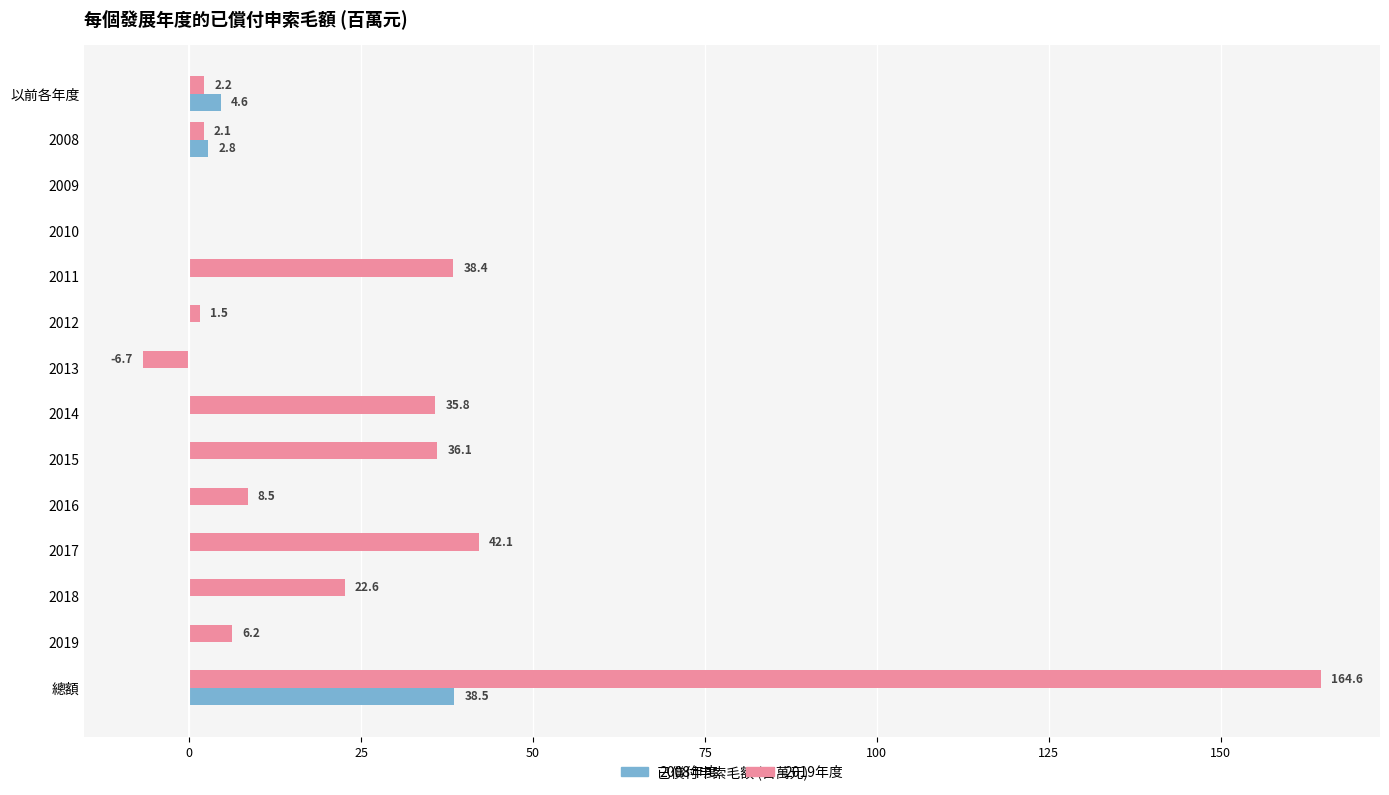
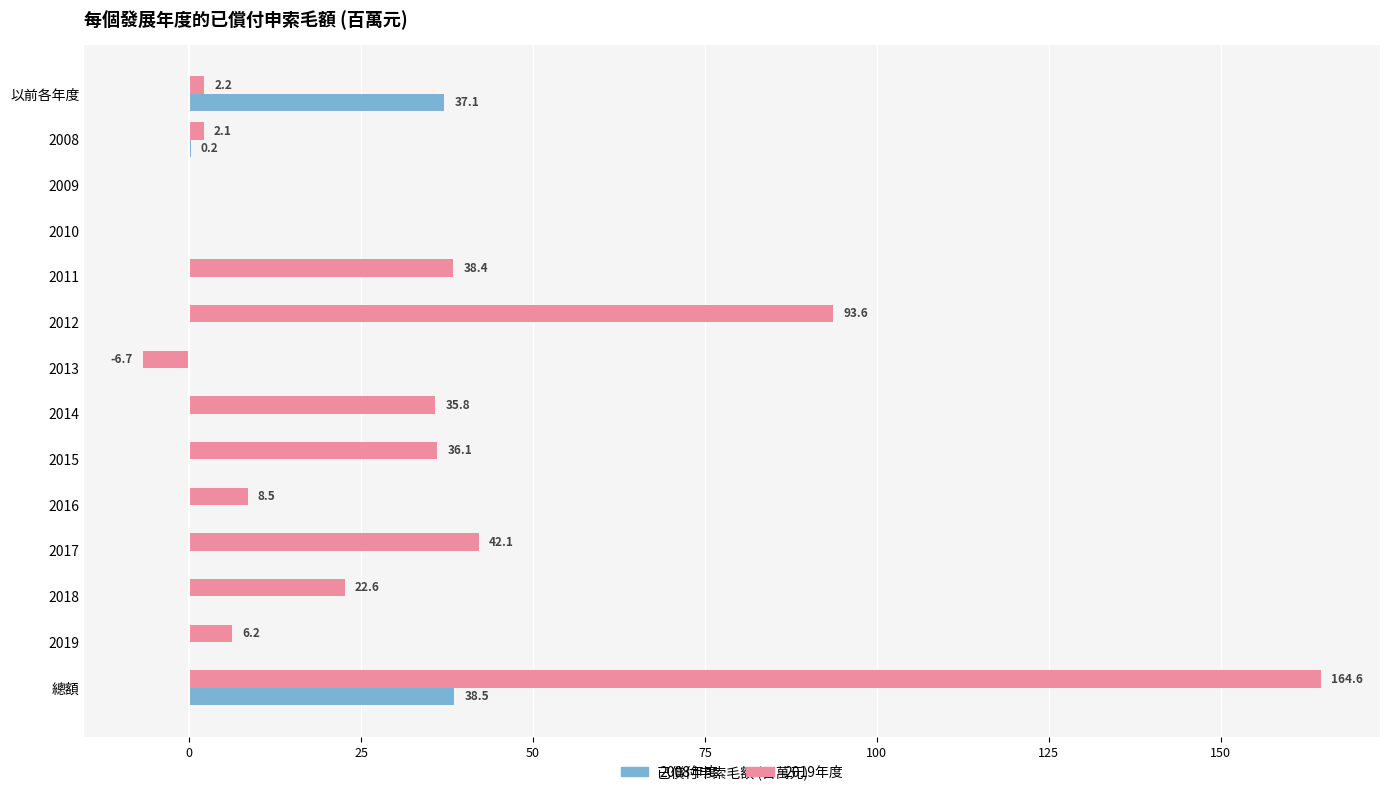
2008年度, 以前各年度: 4.6 -> 37.1
2008年度, 2008: 2.8 -> 0.2
2019年度, 2012: 1.5 -> 93.6
